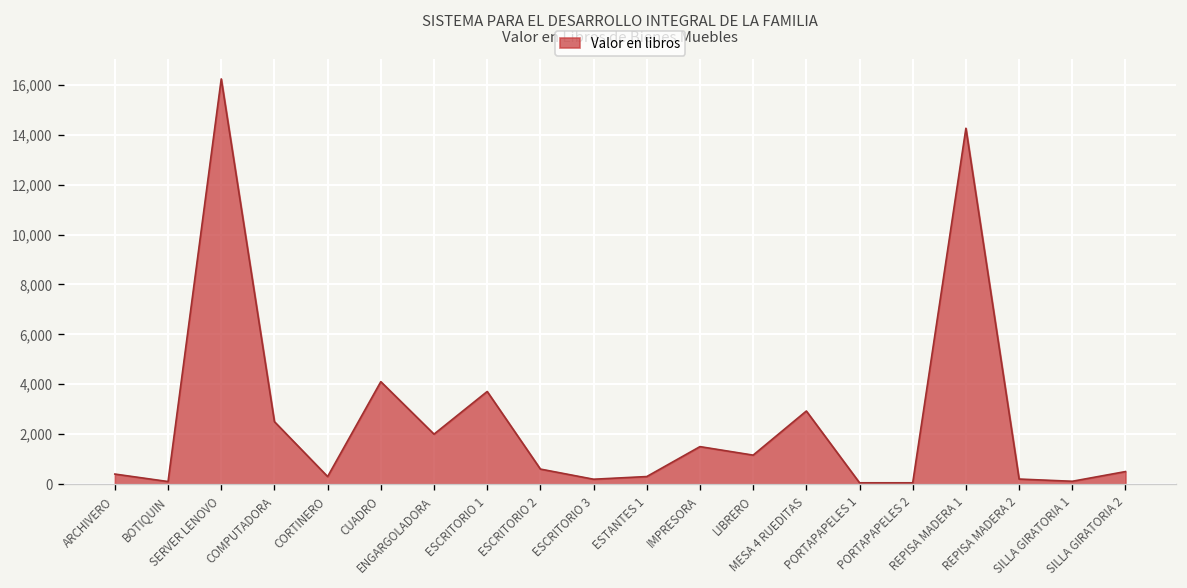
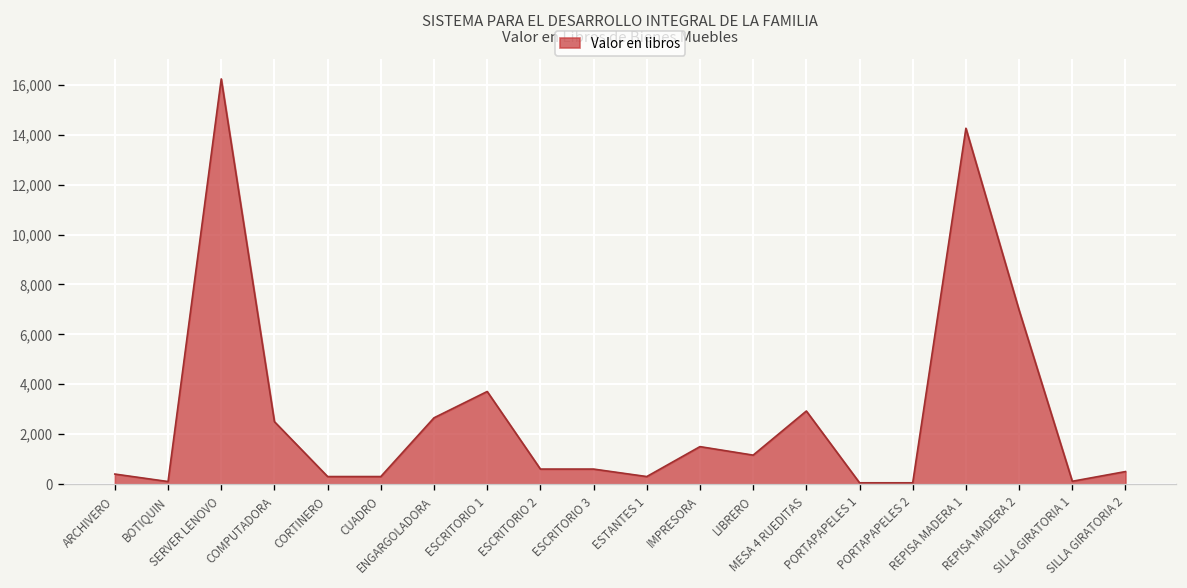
CUADRO: 4,100 -> 300
ENGARGOLADORA: 2,000 -> 2,700
ESCRITORIO 3: 200 -> 600
REPISA MADERA 2: 200 -> 7,000
